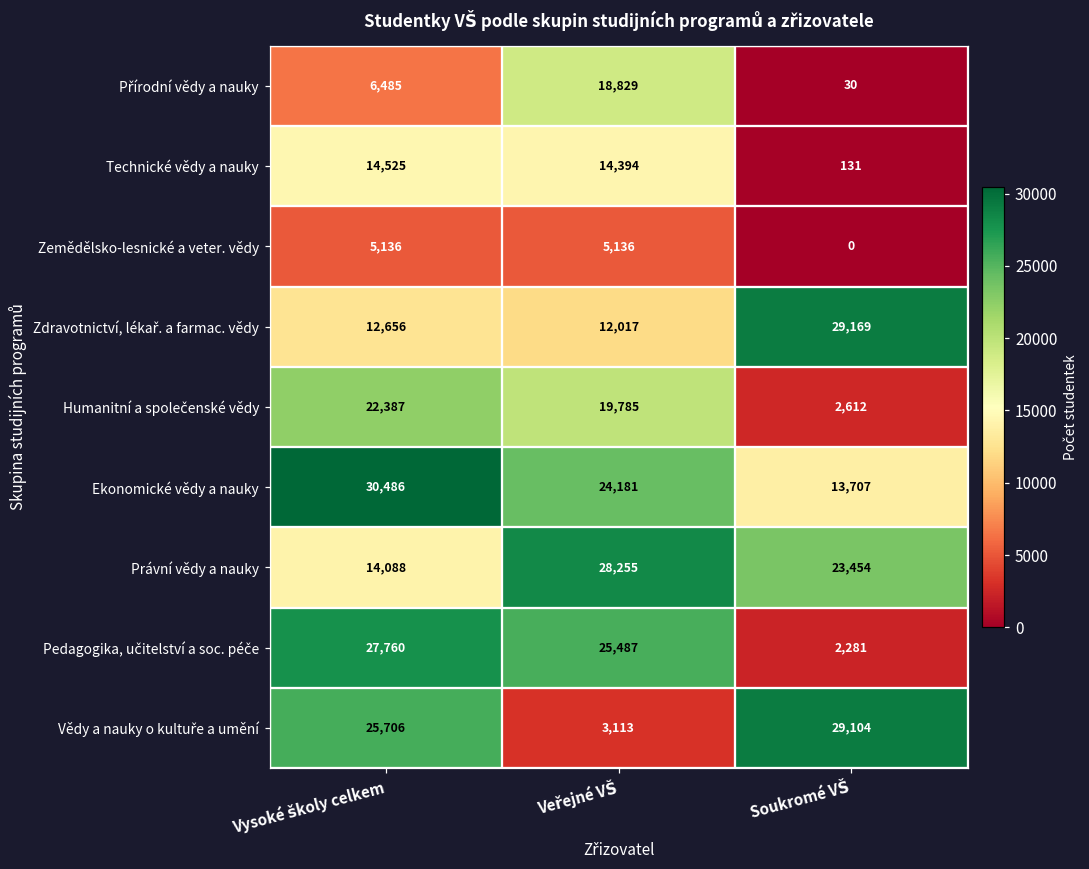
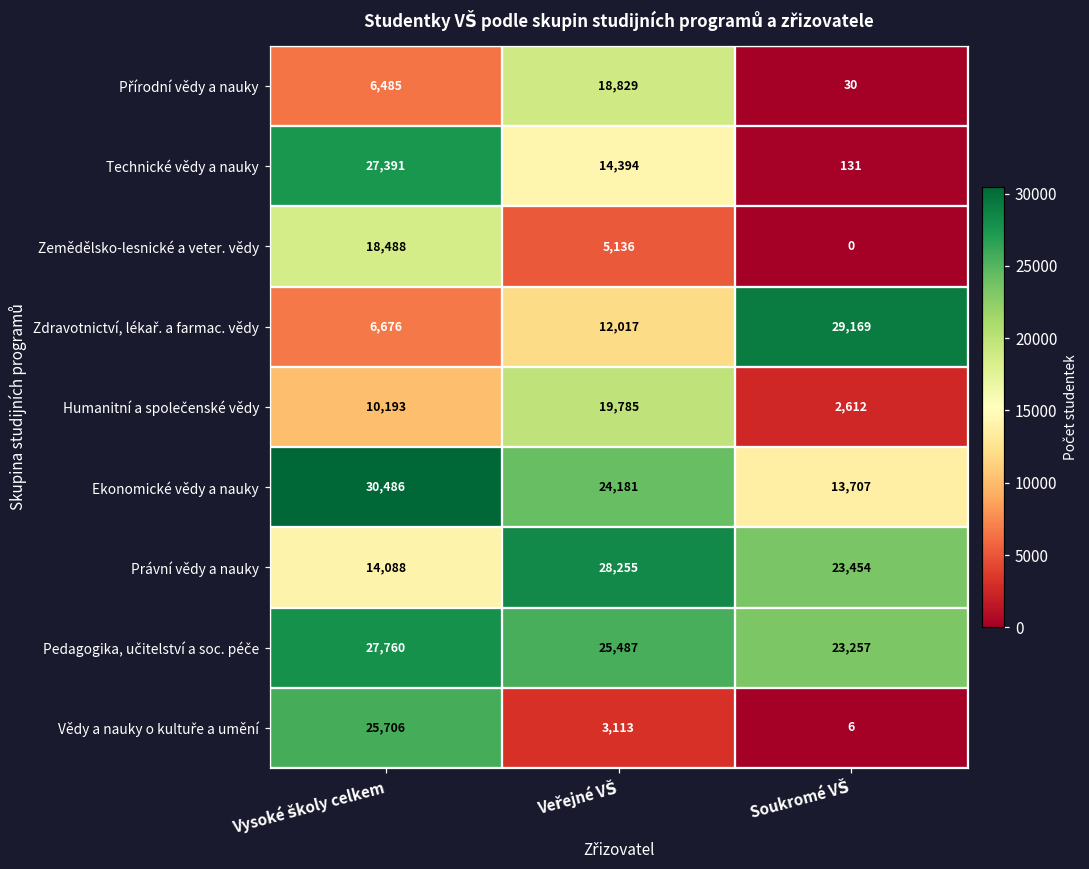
Technické vědy a nauky, Vysoké školy celkem: 14,525 -> 27,391
Zemědělsko-lesnické a veter. vědy, Vysoké školy celkem: 5,136 -> 18,488
Zdravotnictví, lékař. a farmac. vědy, Vysoké školy celkem: 12,656 -> 6,676
Humanitní a společenské vědy, Vysoké školy celkem: 22,387 -> 10,193
Pedagogika, učitelství a soc. péče, Soukromé VŠ: 2,281 -> 23,257
Vědy a nauky o kultuře a umění, Soukromé VŠ: 29,104 -> 6
